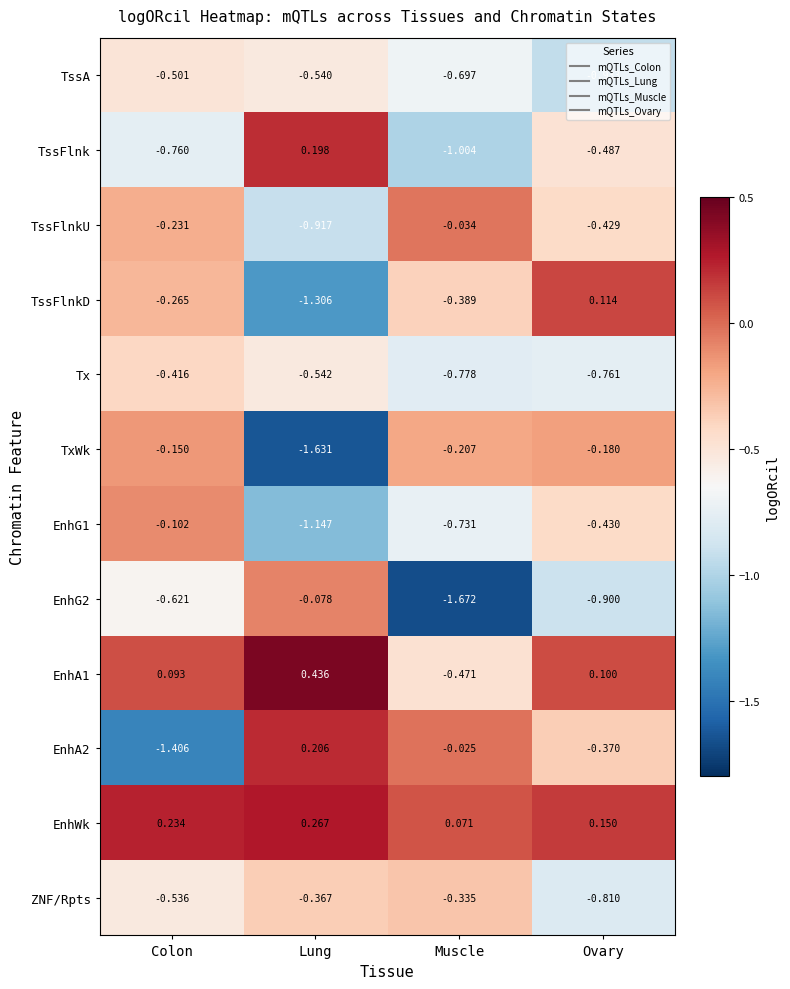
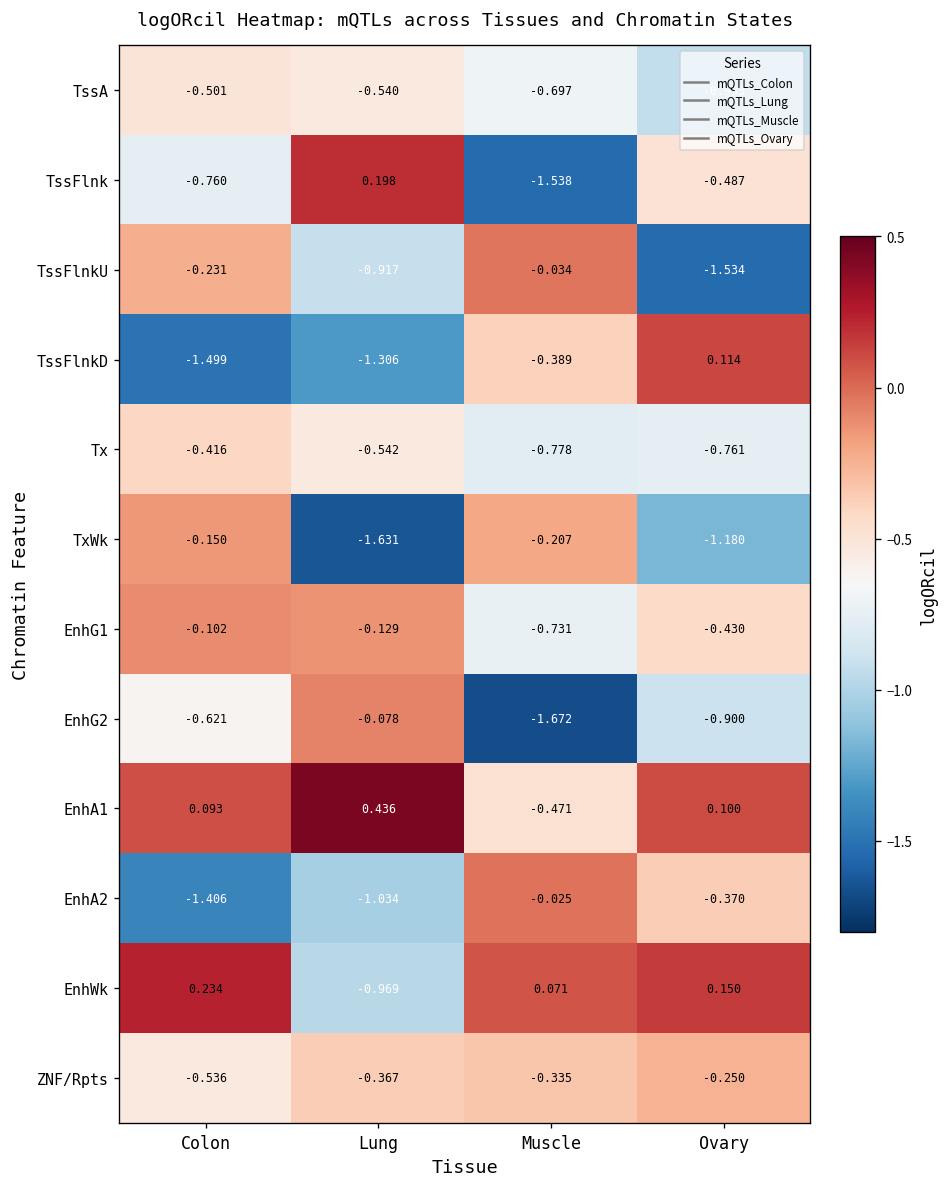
TssFlnk, Muscle: -1.004 -> -1.538
TssFlnkU, Ovary: -0.429 -> -1.534
TssFlnkD, Colon: -0.265 -> -1.499
TxWk, Ovary: -0.180 -> -1.180
EnhG1, Lung: -1.147 -> -0.129
EnhA2, Lung: 0.206 -> -1.034
EnhWk, Lung: 0.267 -> -0.969
ZNF/Rpts, Ovary: -0.810 -> -0.250
